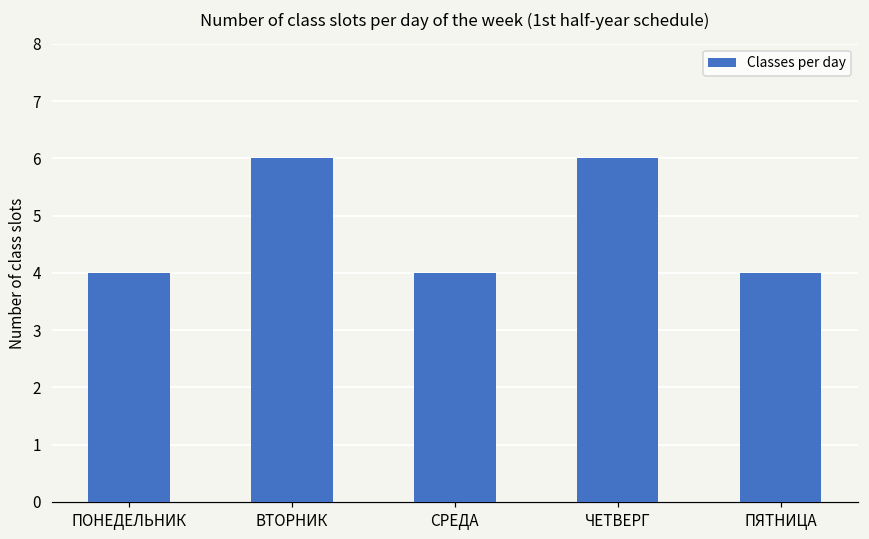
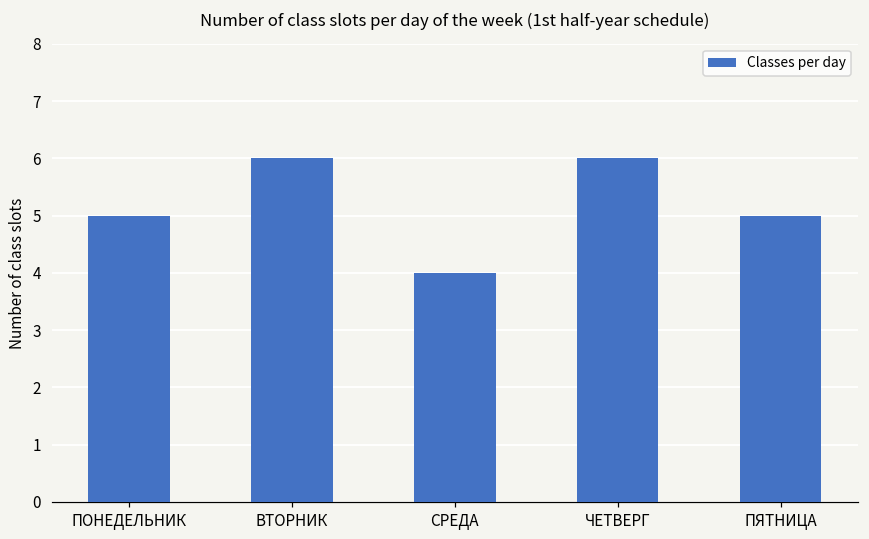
ПОНЕДЕЛЬНИК: 4 -> 5
ПЯТНИЦА: 4 -> 5
